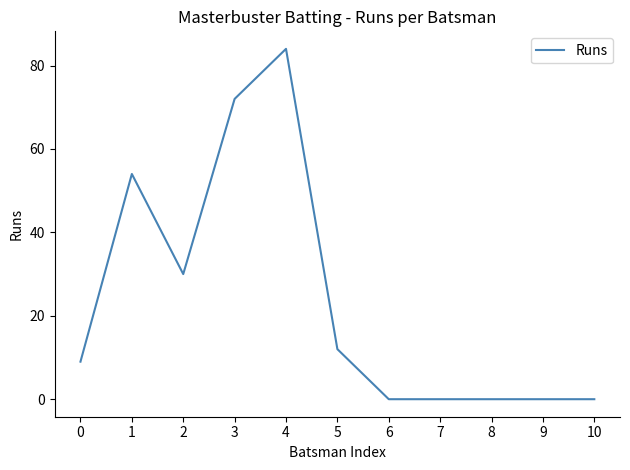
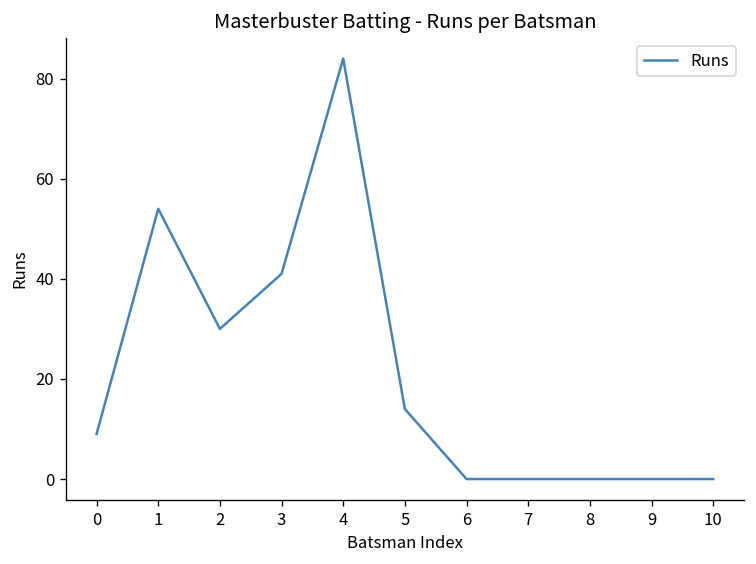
3: 72 -> 41
5: 12 -> 14
